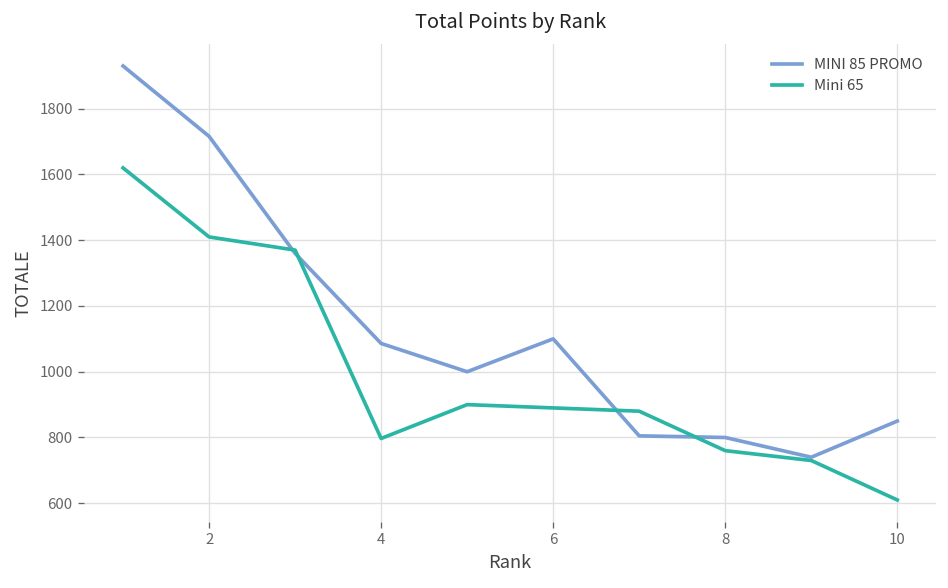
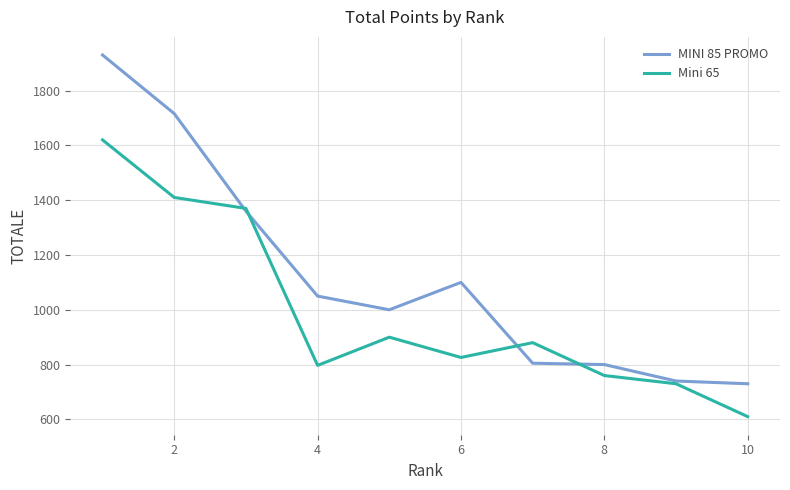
MINI 85 PROMO, 4: 1090 -> 1050
Mini 65, 6: 890 -> 830
MINI 85 PROMO, 10: 850 -> 730
